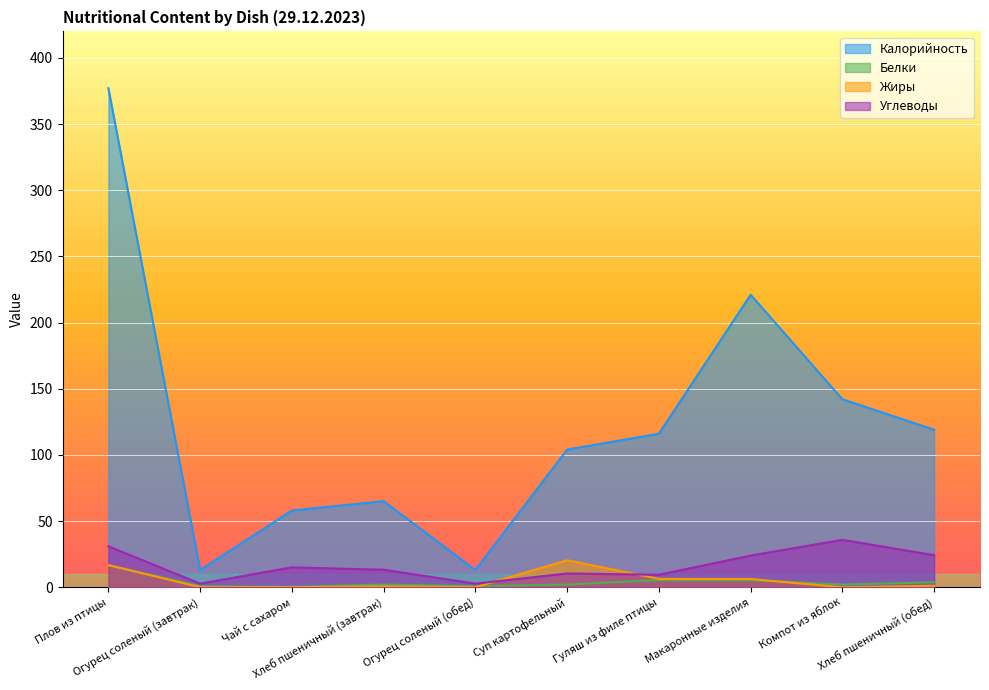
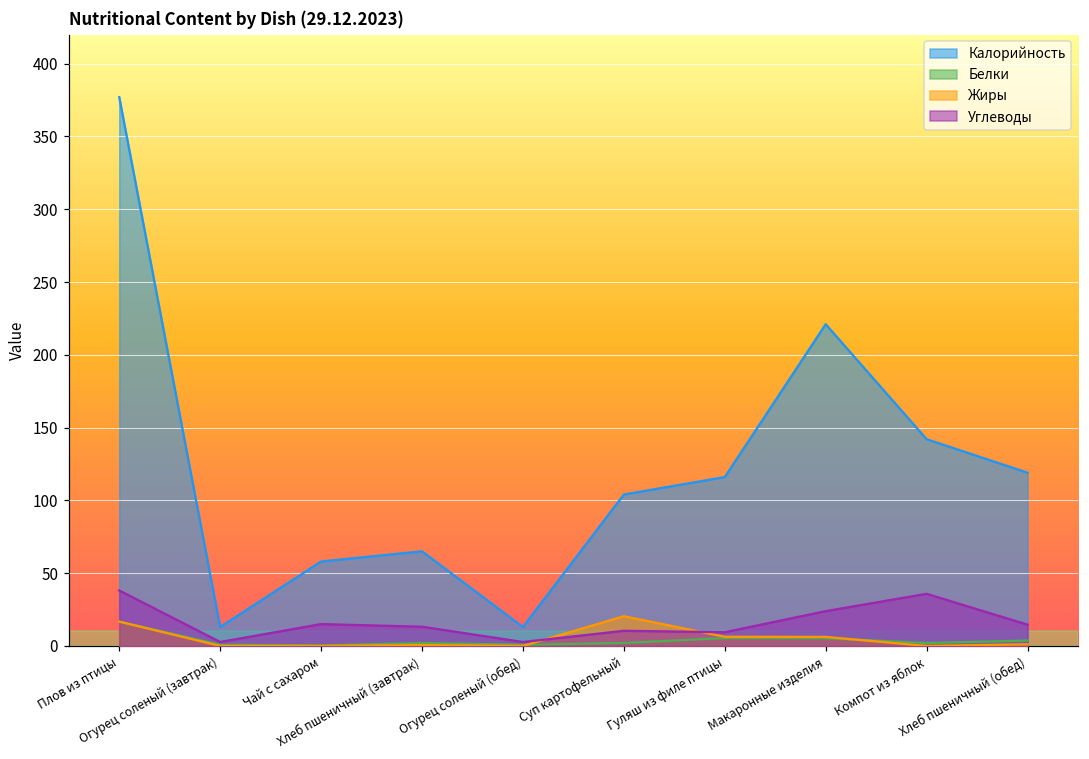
Углеводы, Плов из птицы: 31 -> 38
Углеводы, Хлеб пшеничный (обед): 24 -> 15
